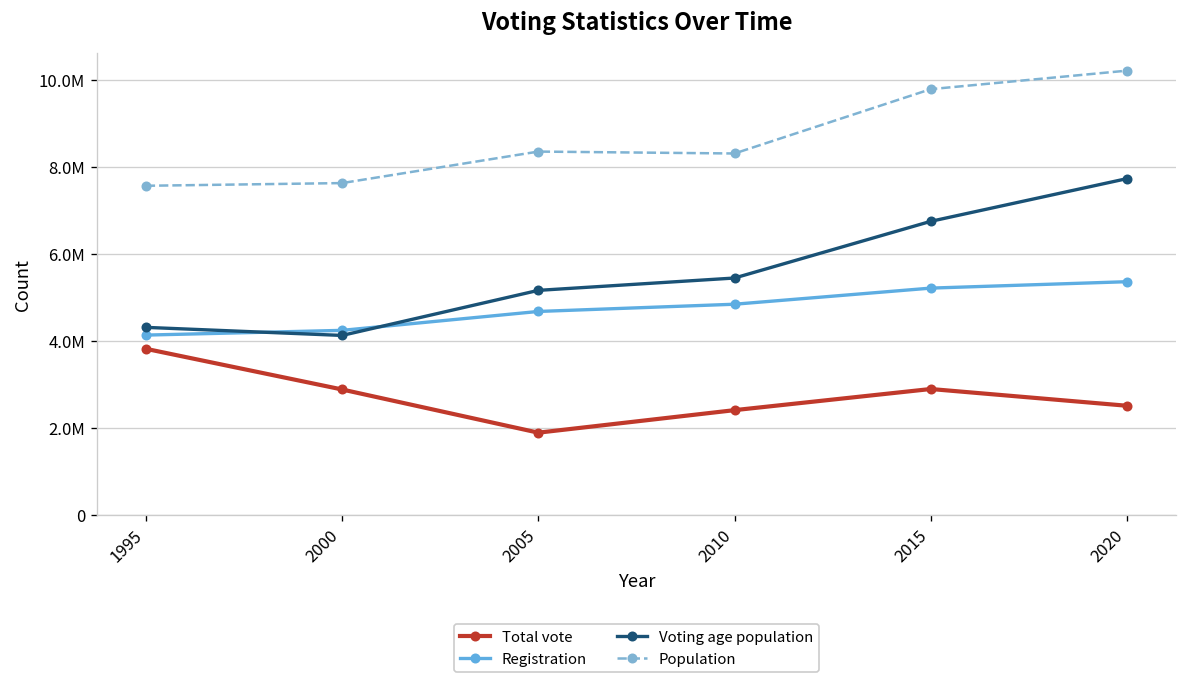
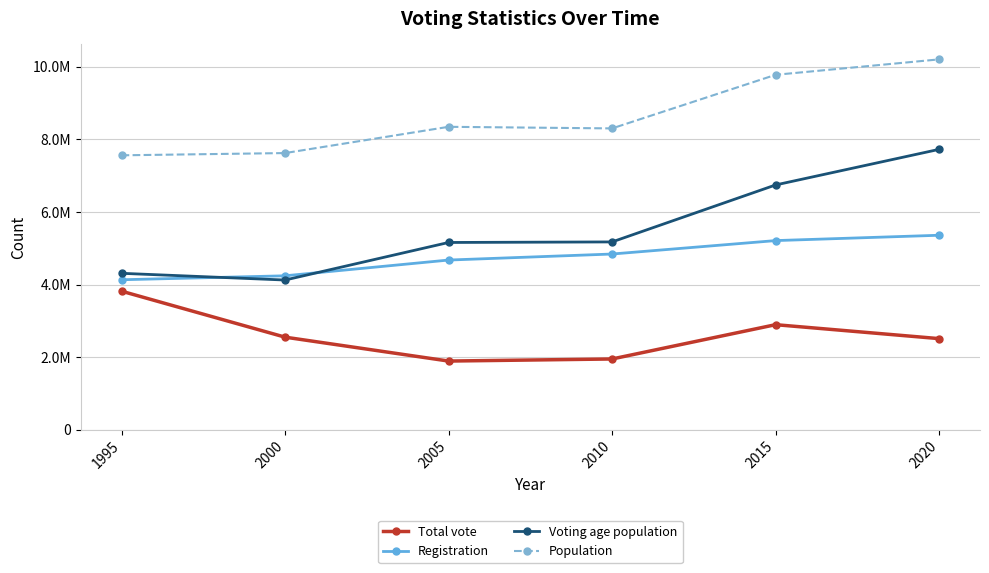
Total vote, 2000: 2900000 -> 2600000
Total vote, 2010: 2400000 -> 1900000
Voting age population, 2010: 5400000 -> 5200000
